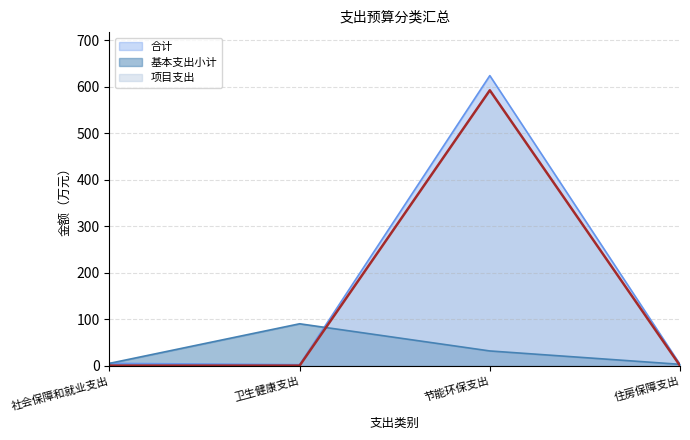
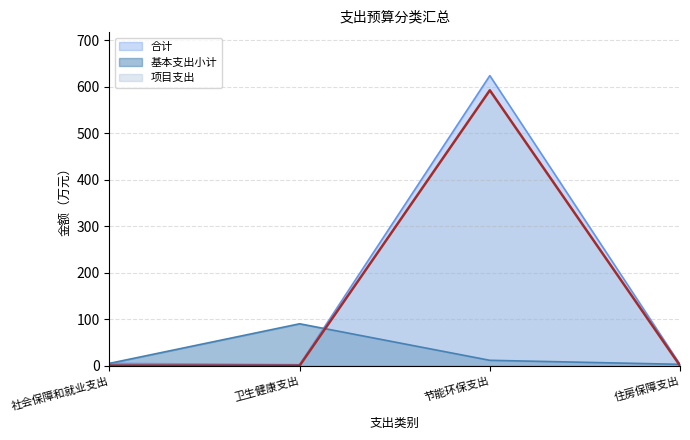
基本支出小计, 节能环保支出: 30 -> 10
